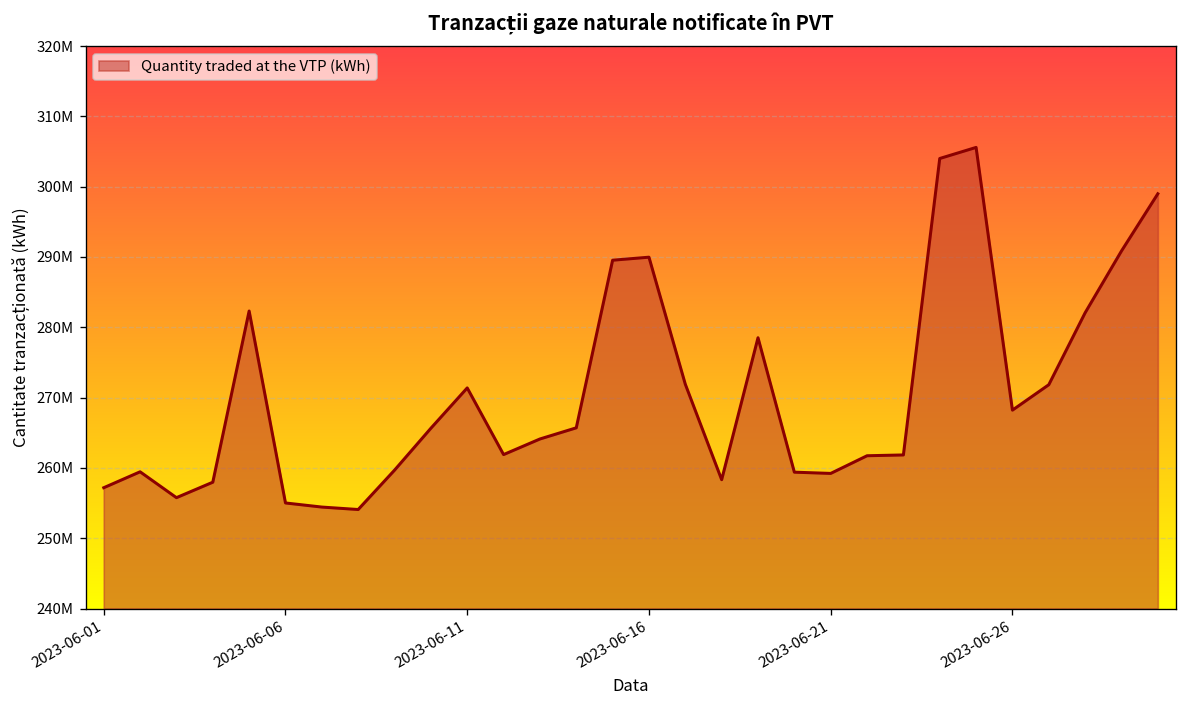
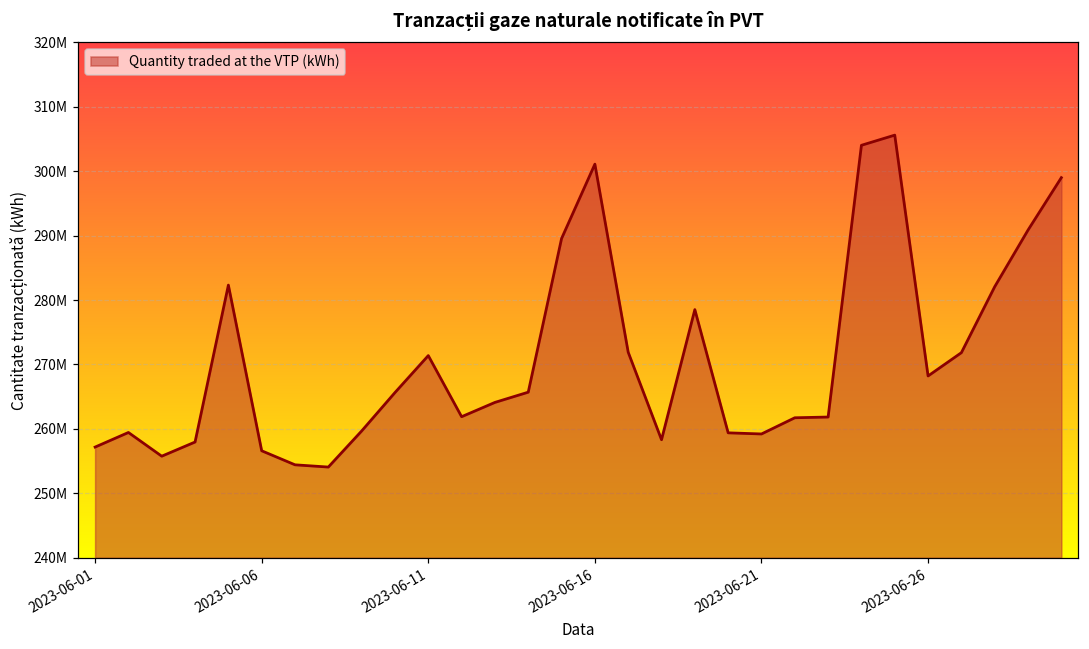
2023-06-06: 255000000 -> 257000000
2023-06-16: 290000000 -> 301000000
